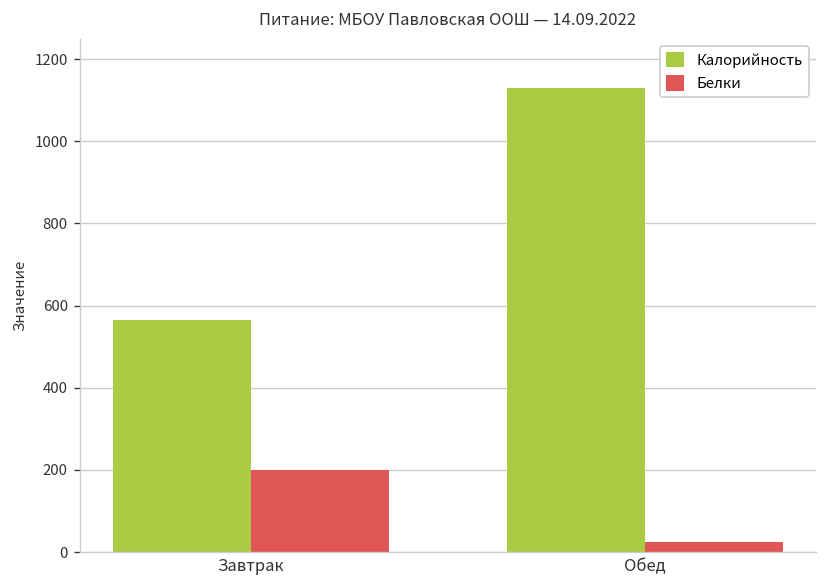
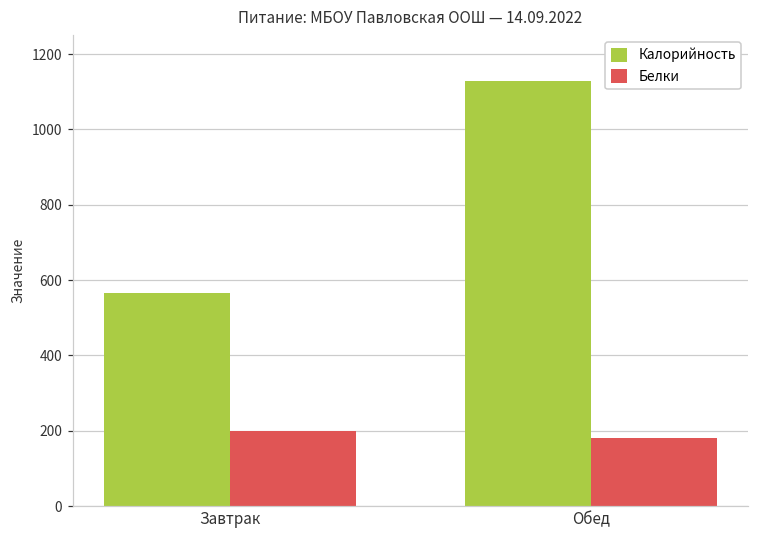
Белки, Обед: 20 -> 180
